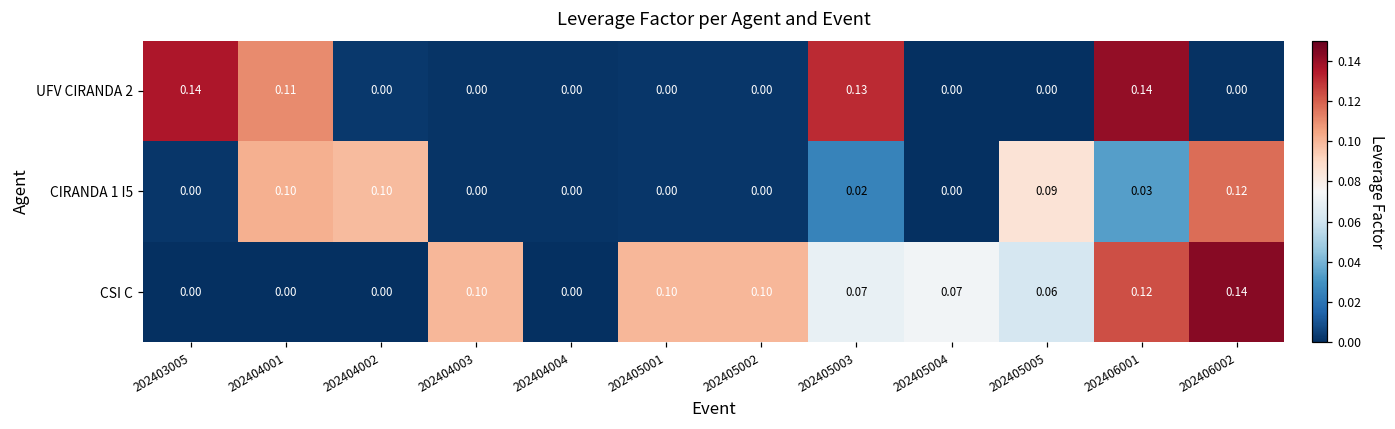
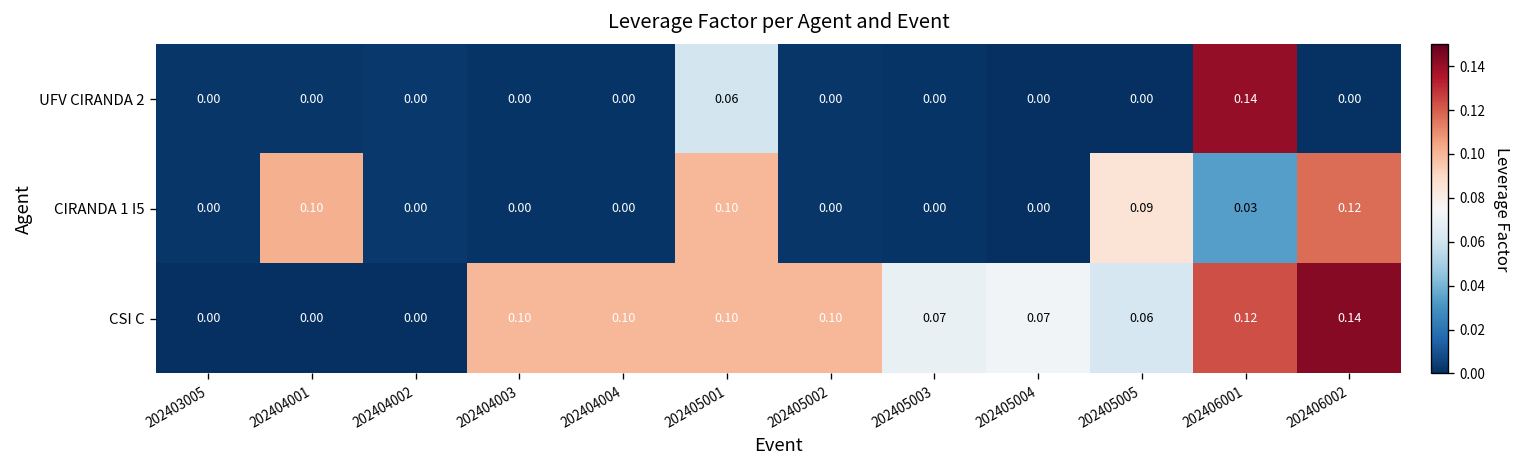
UFV CIRANDA 2, 202403005: 0.14 -> 0.00
UFV CIRANDA 2, 202404001: 0.11 -> 0.00
UFV CIRANDA 2, 202405001: 0.00 -> 0.06
UFV CIRANDA 2, 202405003: 0.13 -> 0.00
CIRANDA 1 I5, 202404002: 0.10 -> 0.00
CIRANDA 1 I5, 202405001: 0.00 -> 0.10
CIRANDA 1 I5, 202405003: 0.02 -> 0.00
CSI C, 202404004: 0.00 -> 0.10
